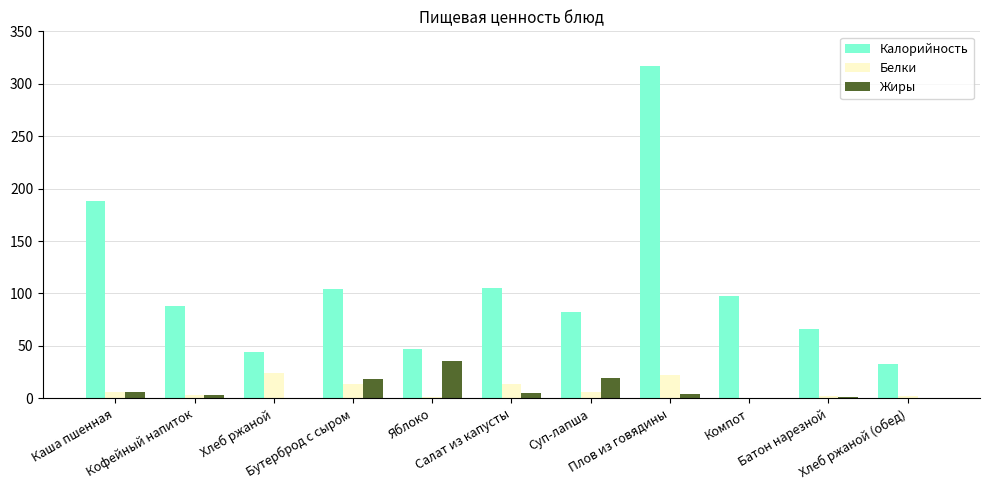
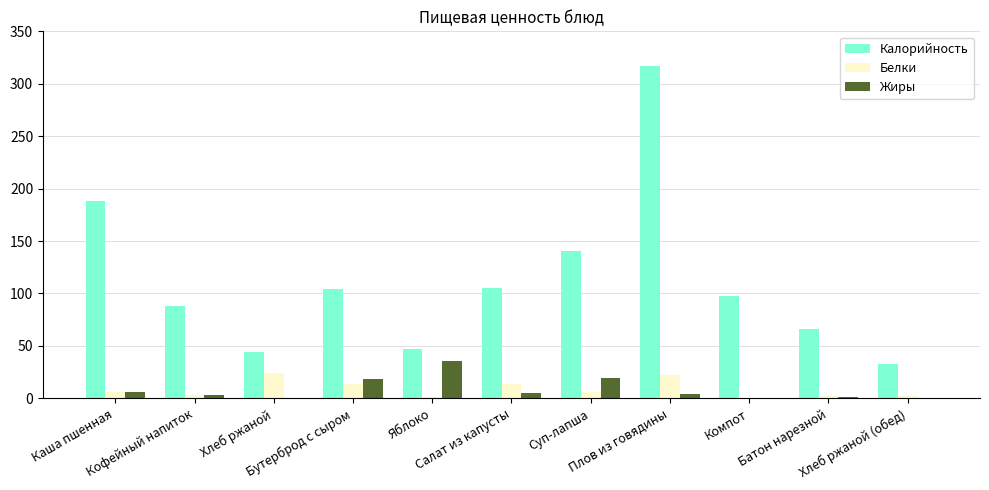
Калорийность, Суп-лапша: 82 -> 141
